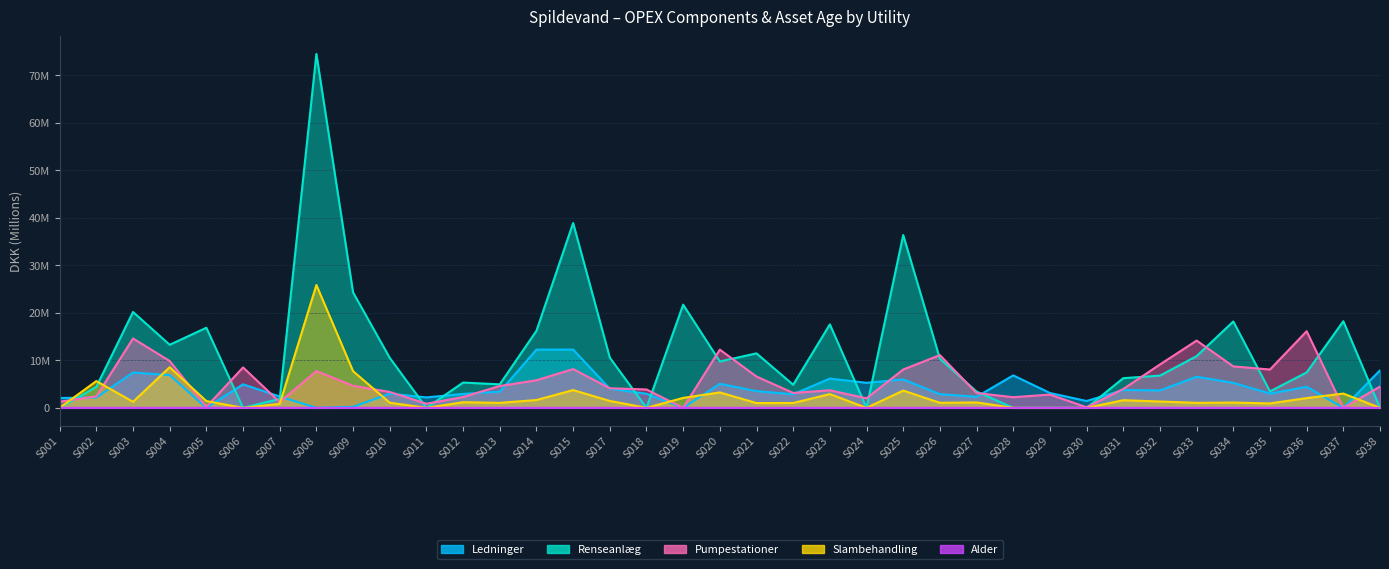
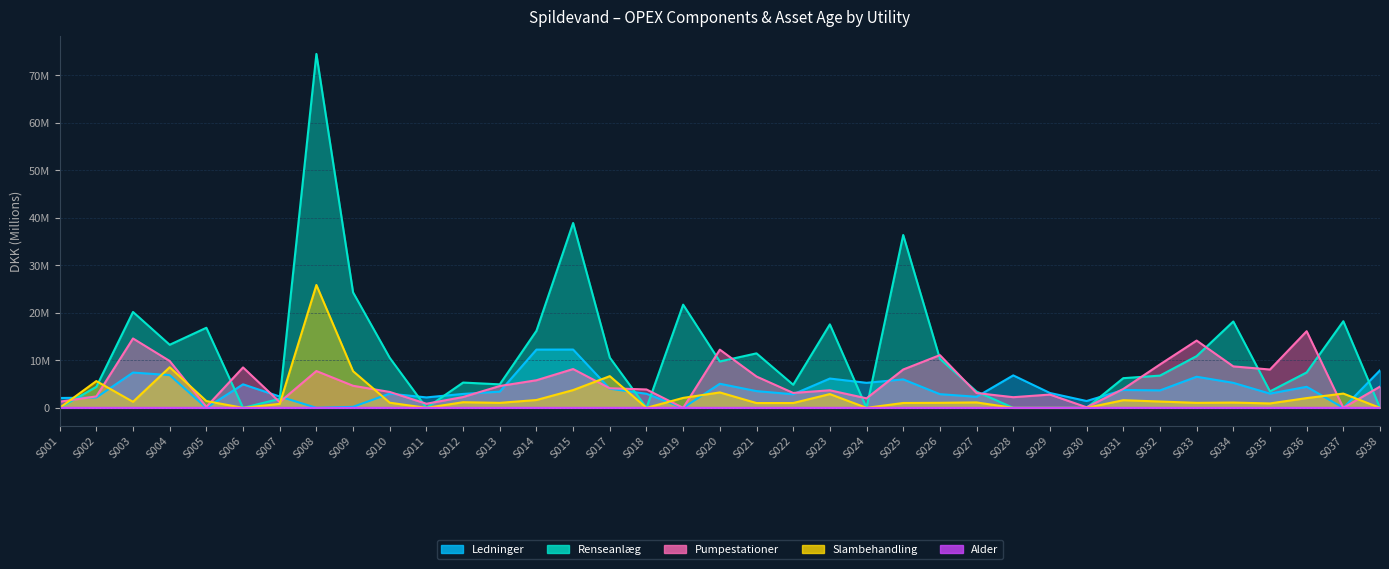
Slambehandling, S017: 1000000 -> 7000000
Slambehandling, S025: 4000000 -> 1000000
